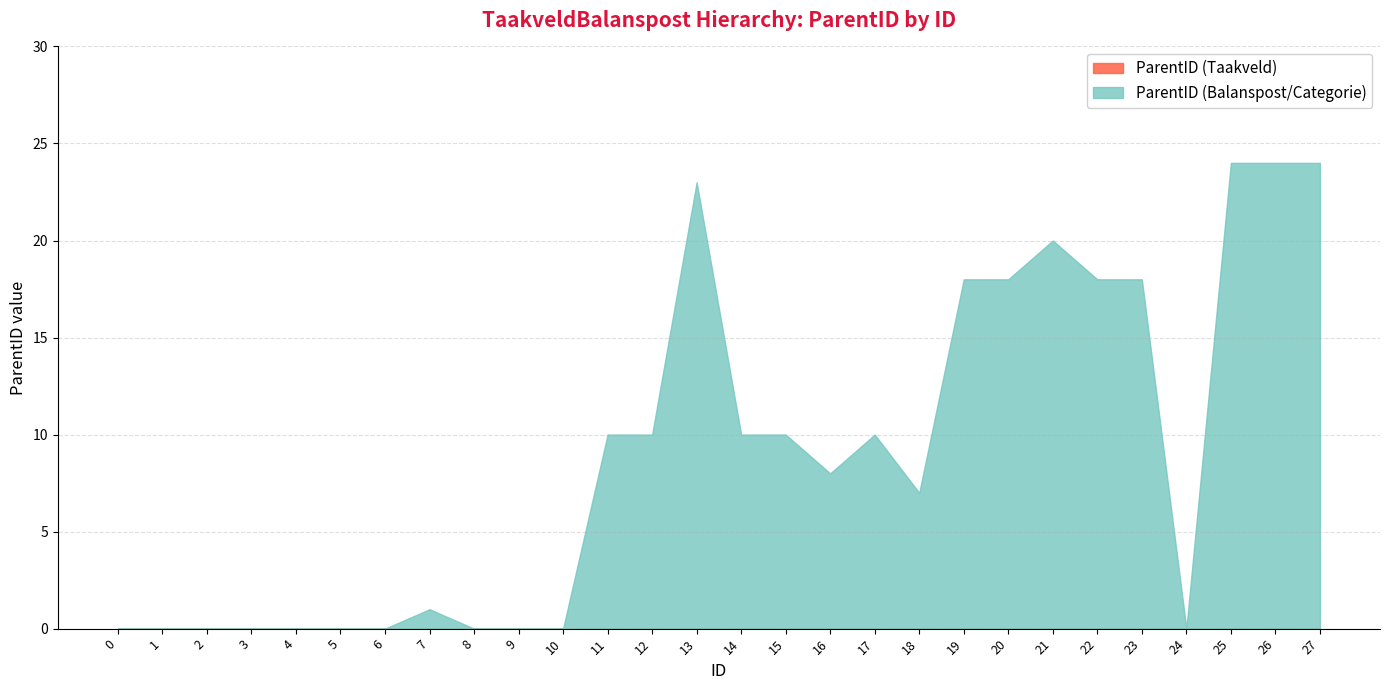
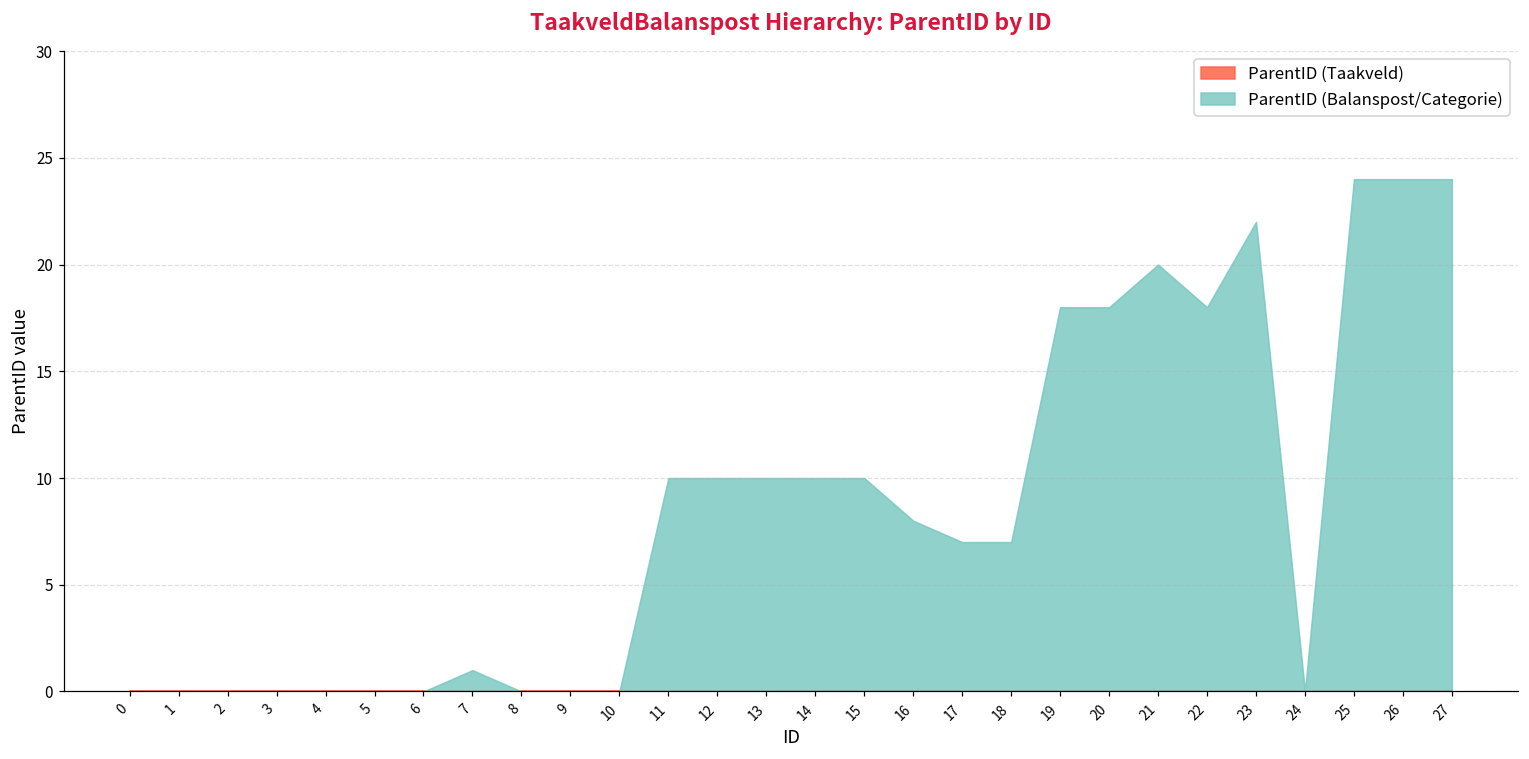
ParentID (Balanspost/Categorie), 13: 23 -> 10
ParentID (Balanspost/Categorie), 17: 10 -> 7
ParentID (Balanspost/Categorie), 23: 18 -> 22
